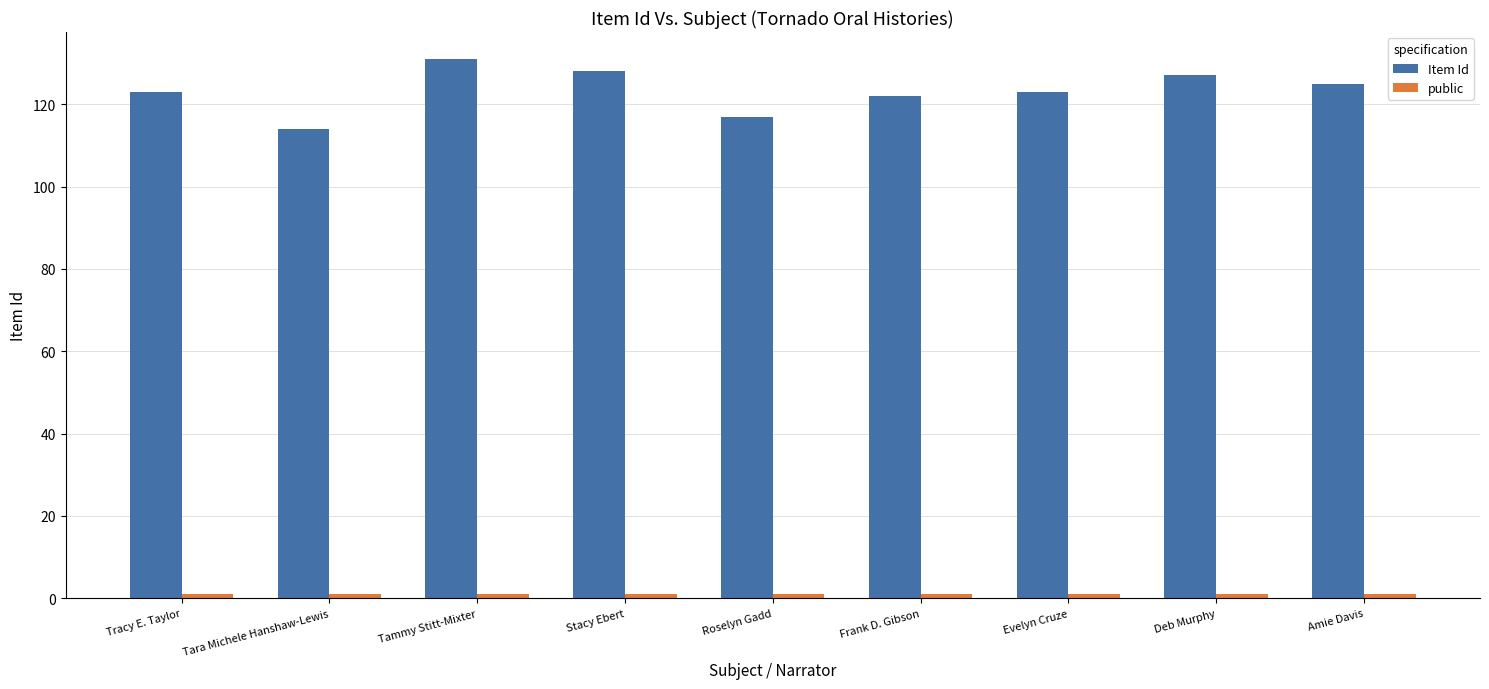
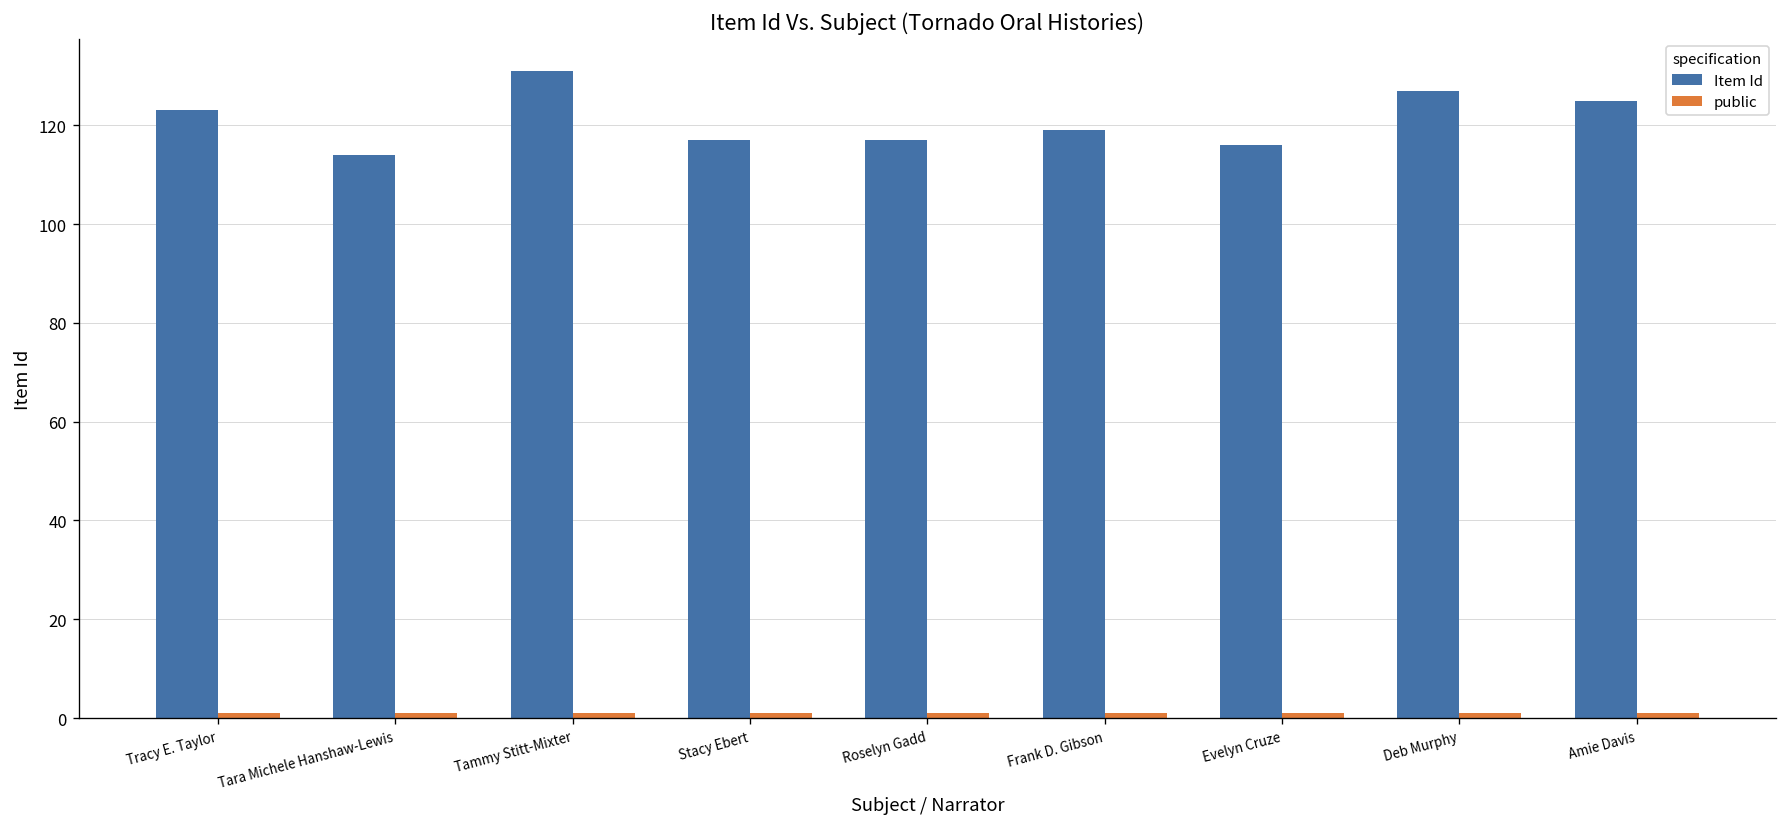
Item Id, Stacy Ebert: 128 -> 117
Item Id, Frank D. Gibson: 122 -> 119
Item Id, Evelyn Cruze: 123 -> 116
